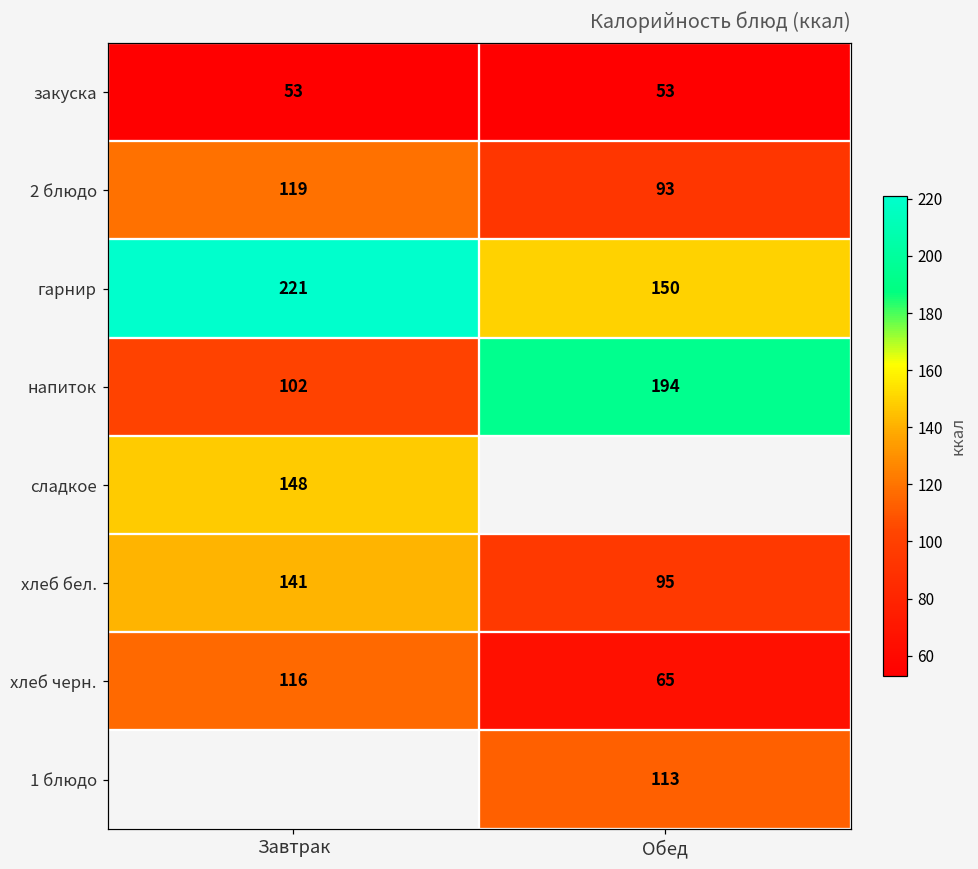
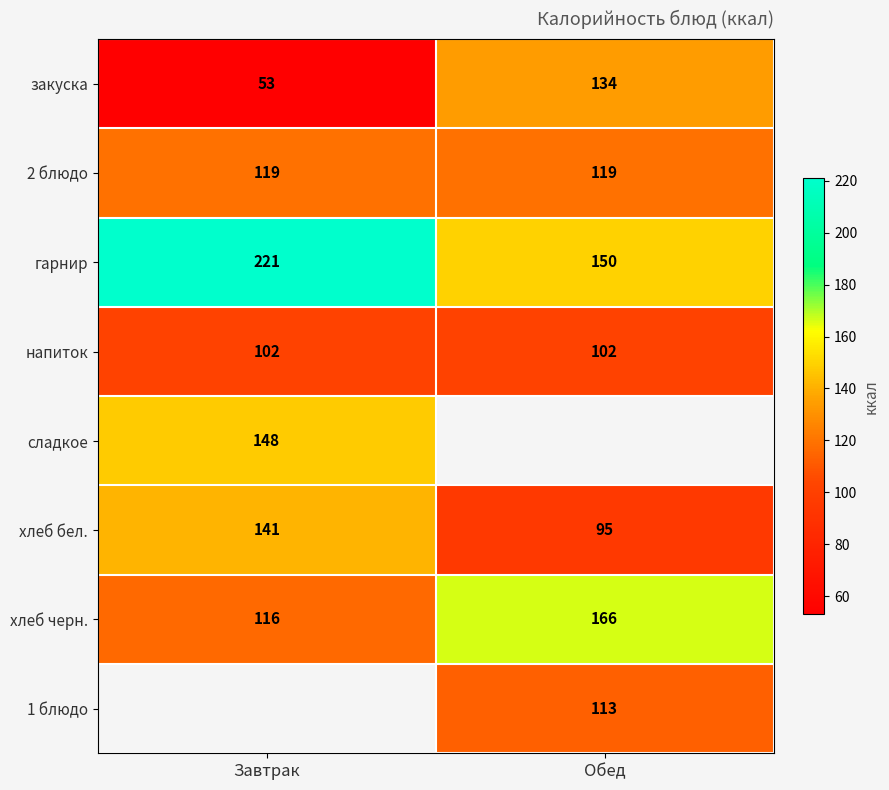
закуска, Обед: 53 -> 134
2 блюдо, Обед: 93 -> 119
напиток, Обед: 194 -> 102
хлеб черн., Обед: 65 -> 166
